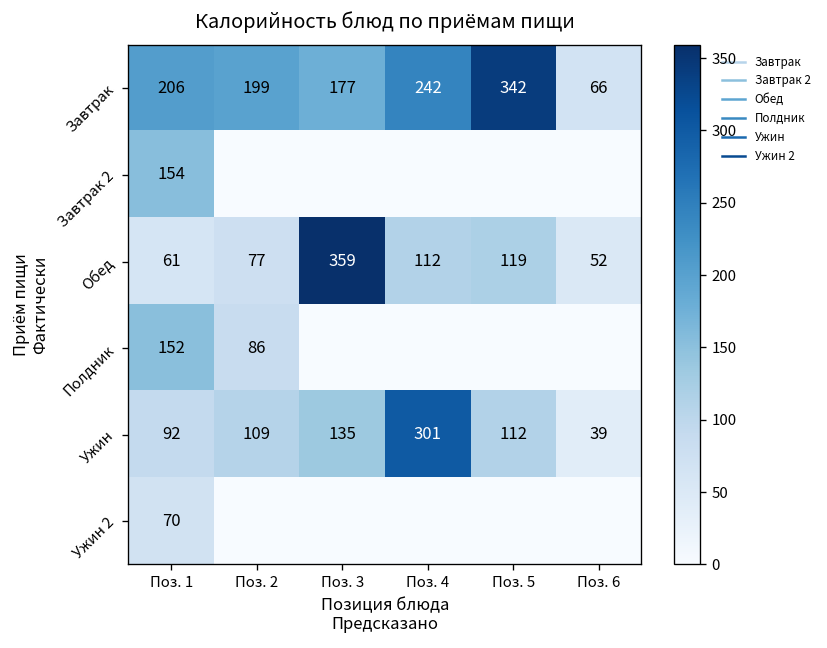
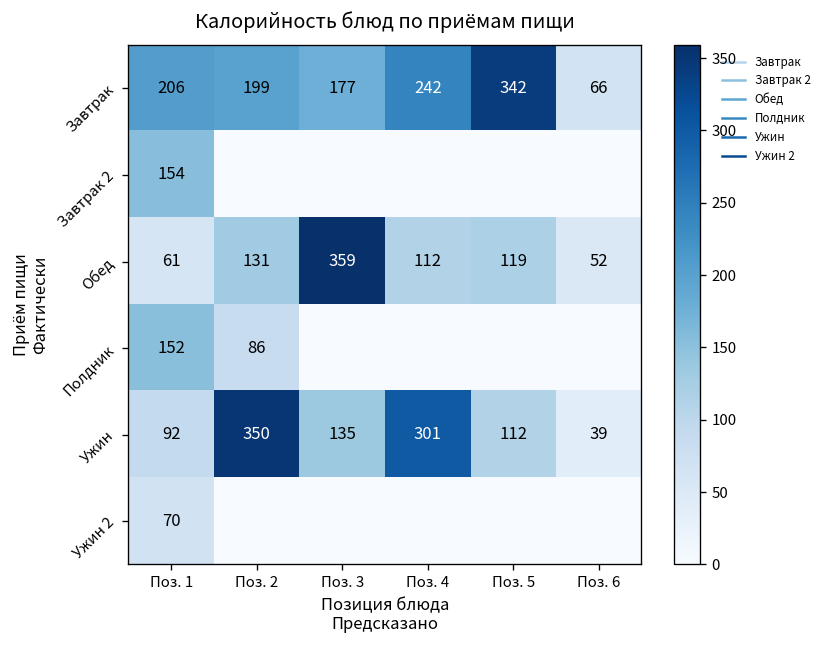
Обед, Поз. 2: 77 -> 131
Ужин, Поз. 2: 109 -> 350
